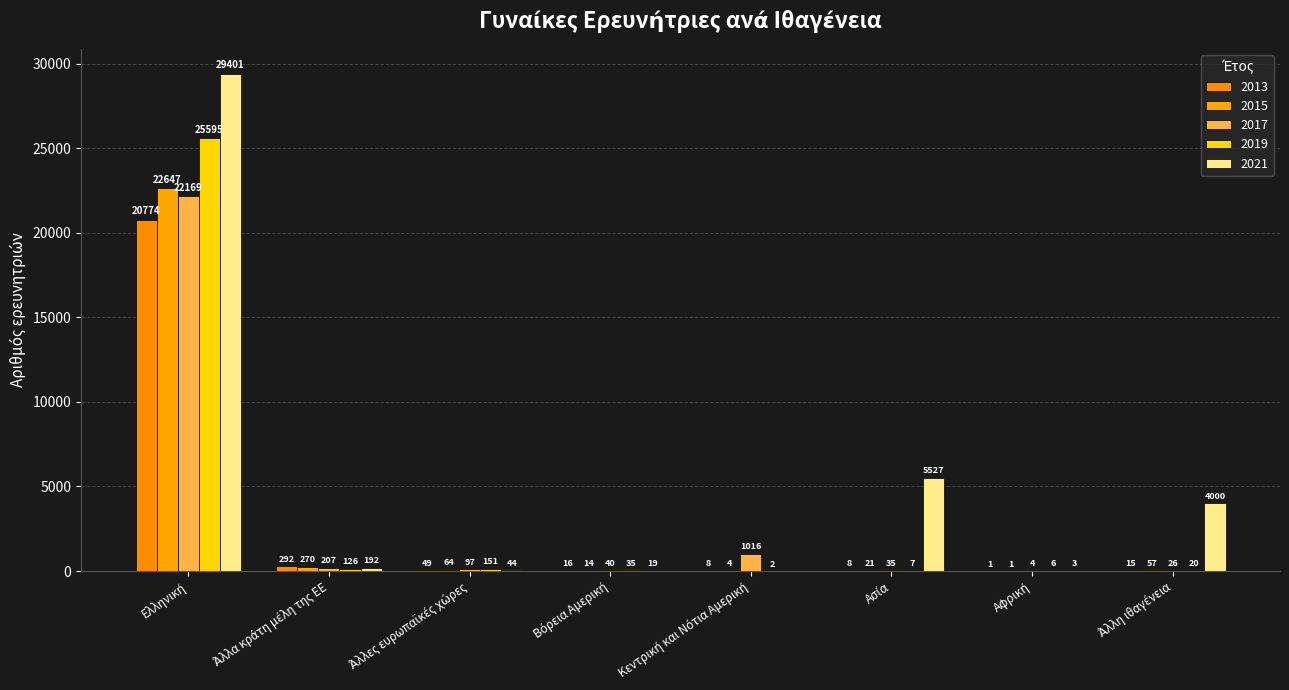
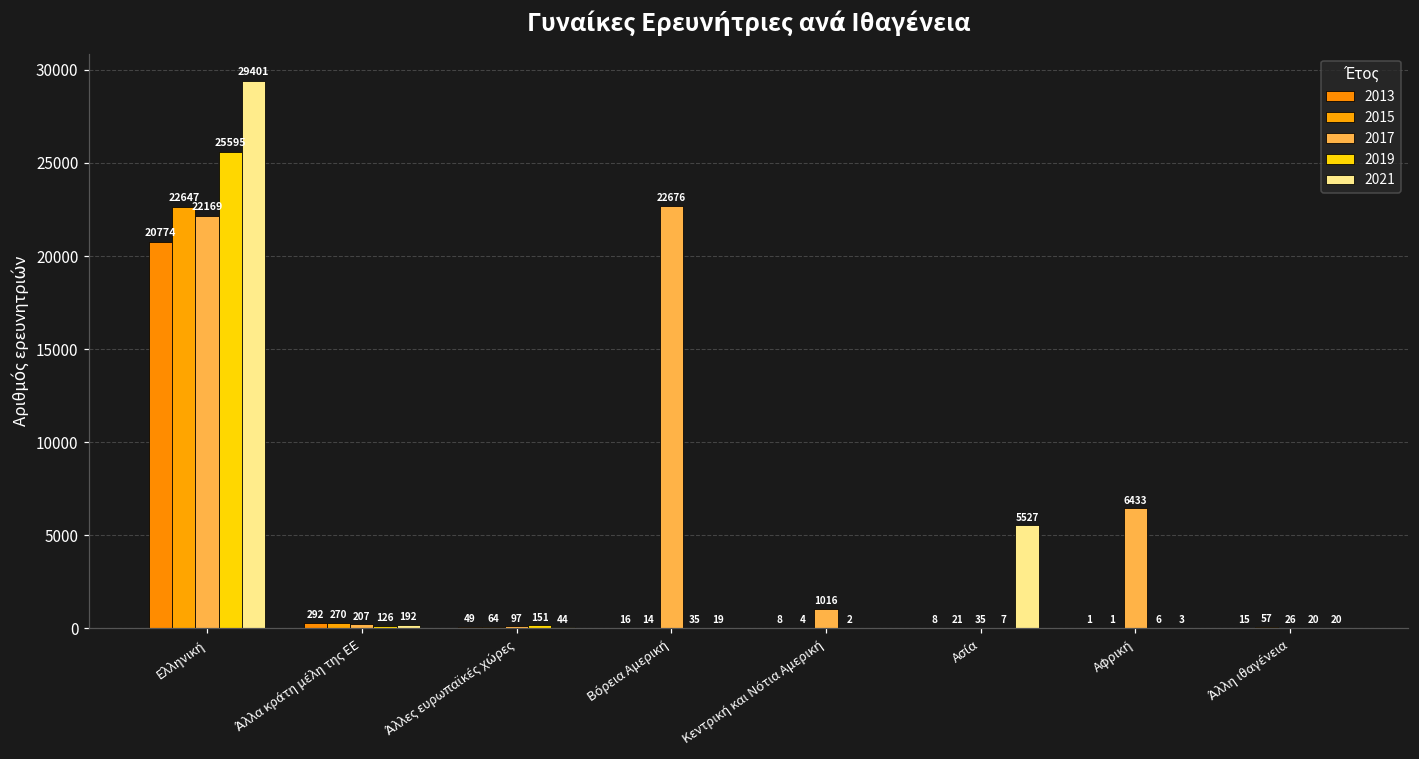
2017, Βόρεια Αμερική: 40 -> 22676
2017, Αφρική: 4 -> 6433
2021, Άλλη ιθαγένεια: 4000 -> 20
